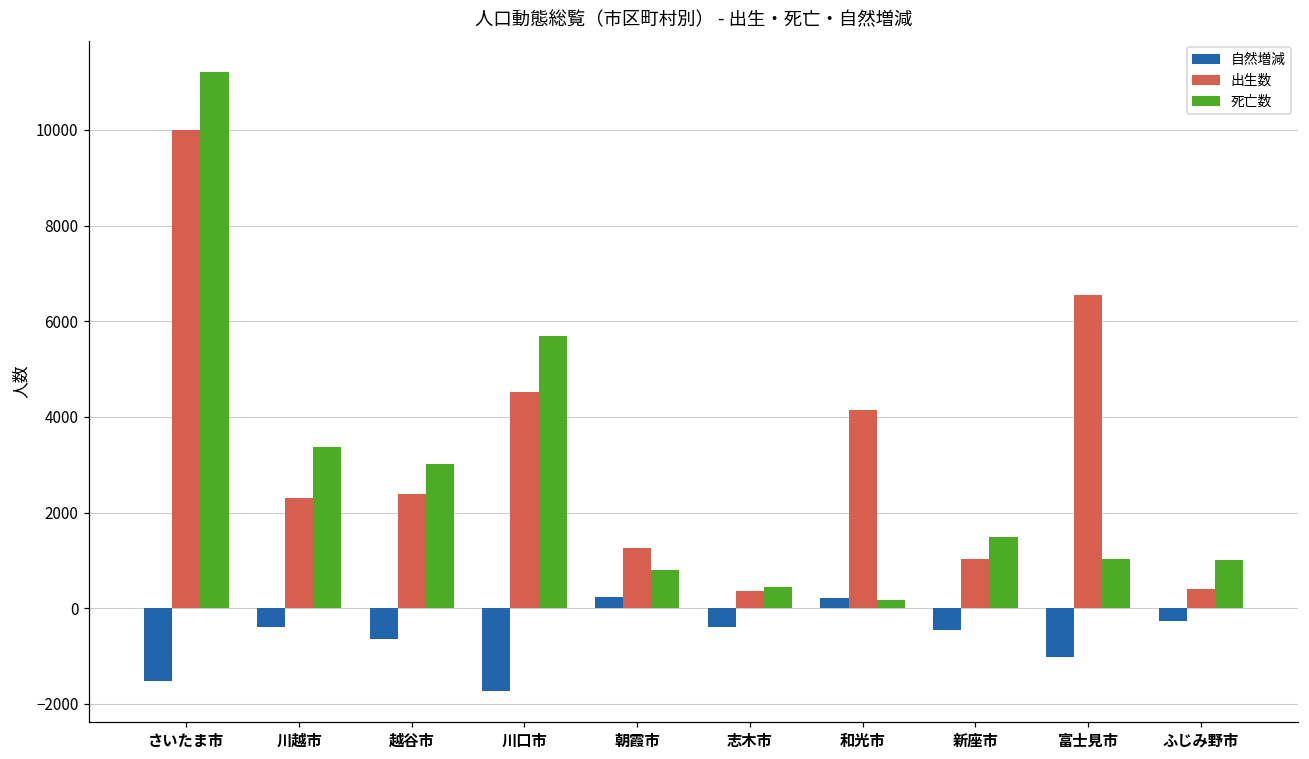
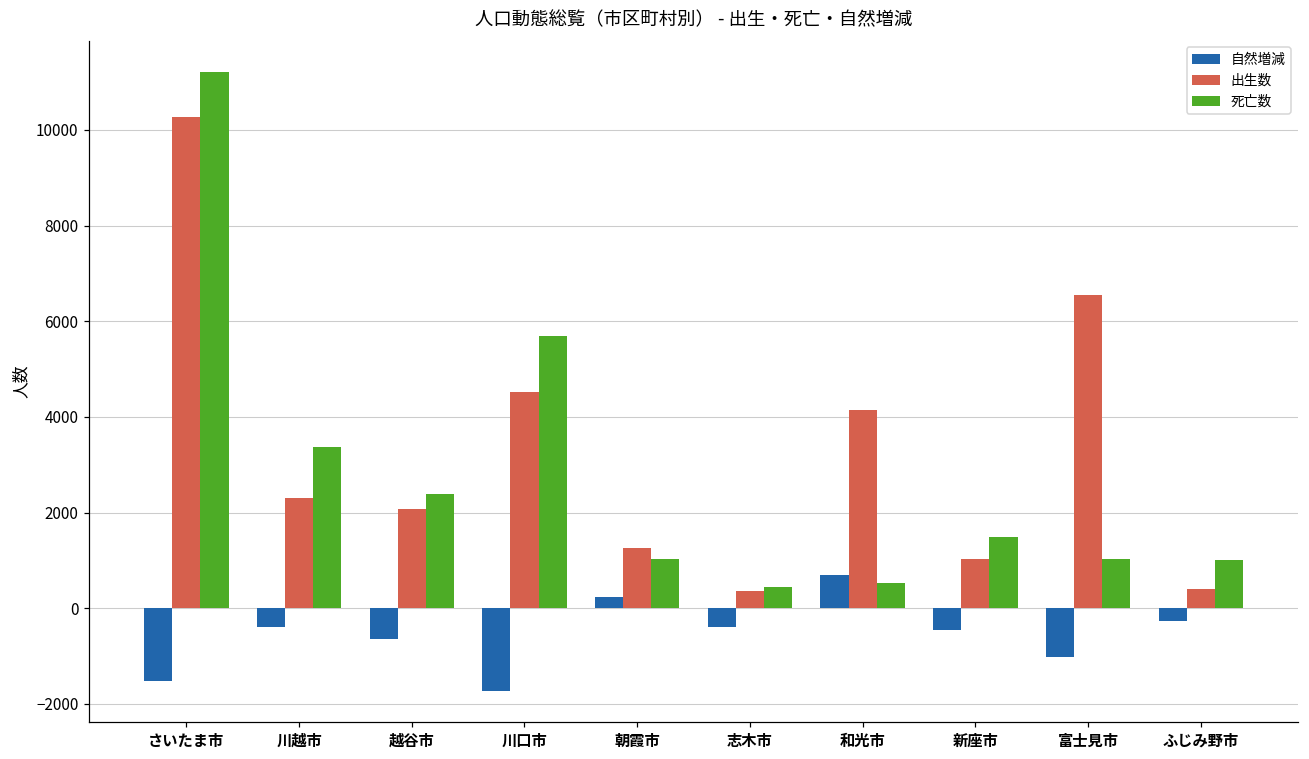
出生数, さいたま市: 10000 -> 10300
出生数, 越谷市: 2400 -> 2100
死亡数, 越谷市: 3000 -> 2400
死亡数, 朝霞市: 800 -> 1000
自然増減, 和光市: 200 -> 700
死亡数, 和光市: 200 -> 500
